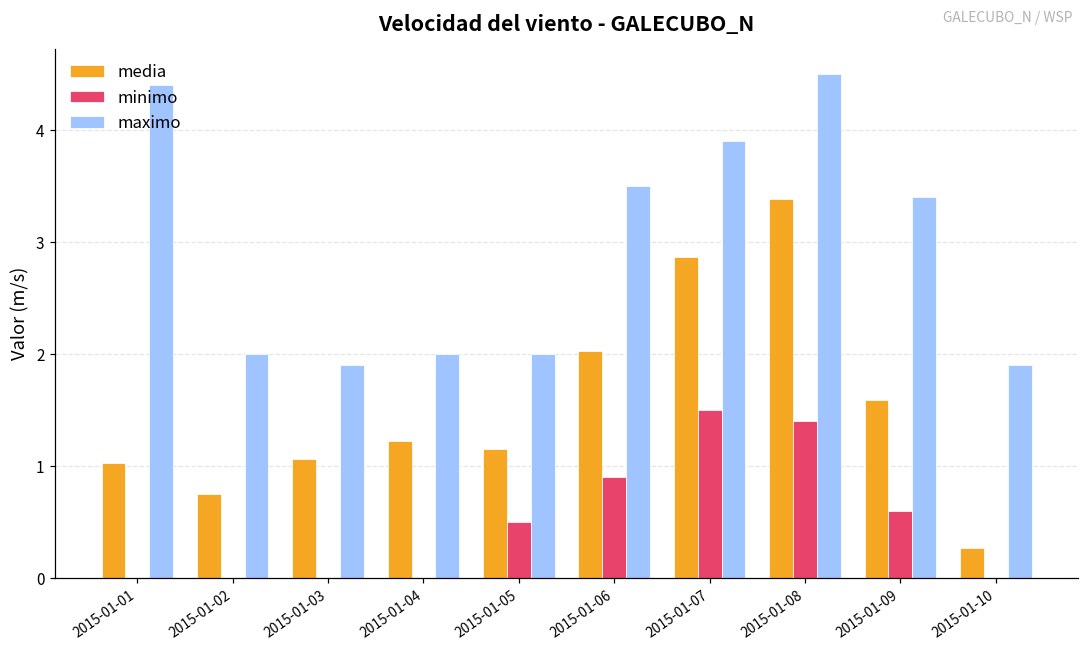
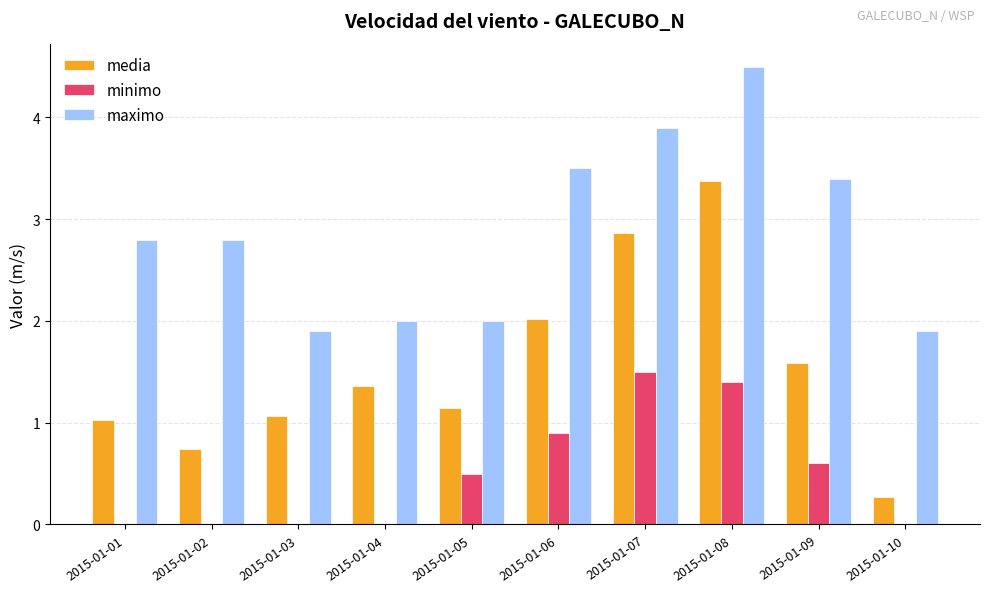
maximo, 2015-01-01: 4.4 -> 2.8
maximo, 2015-01-02: 2.0 -> 2.8
media, 2015-01-04: 1.22 -> 1.36
